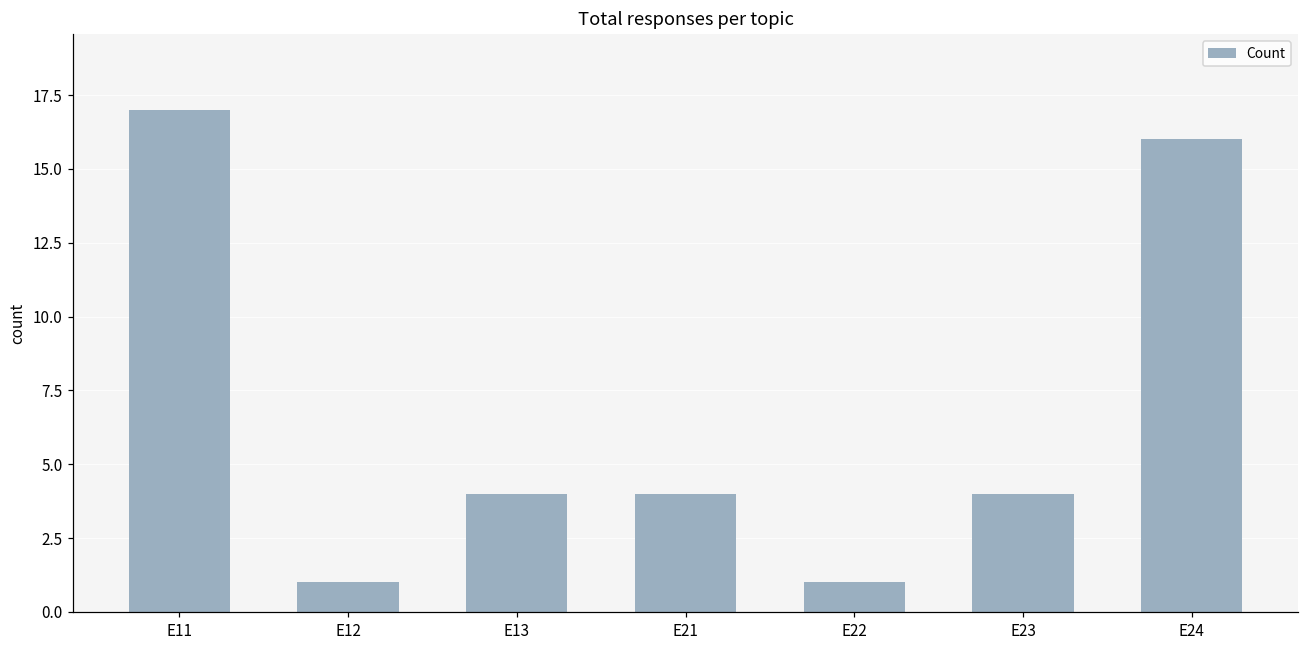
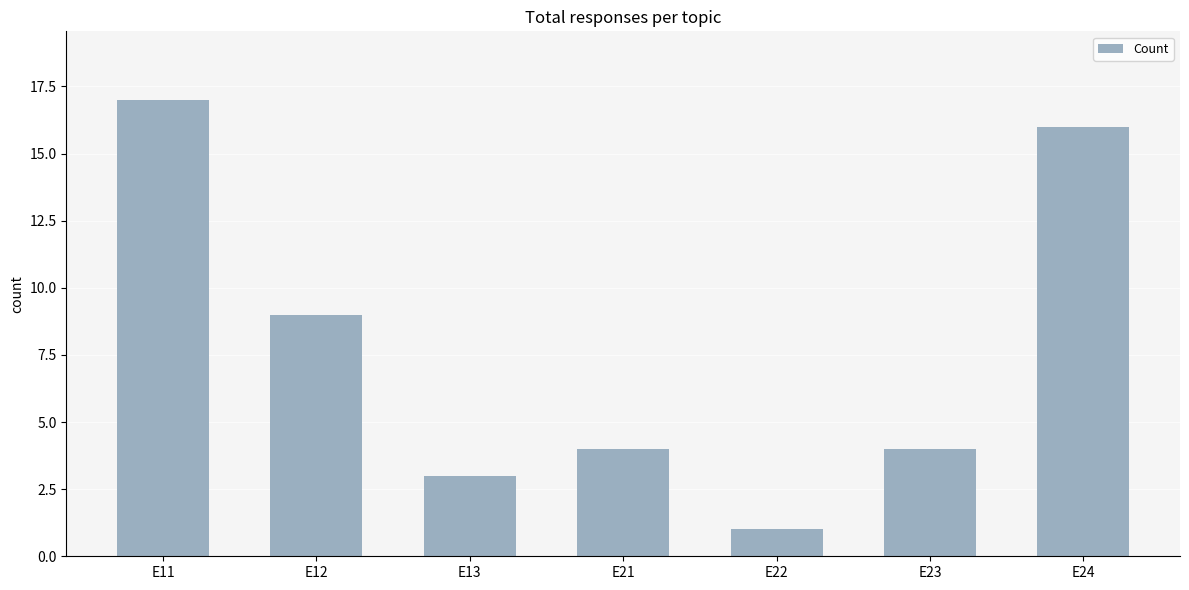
E12: 1 -> 9
E13: 4 -> 3
